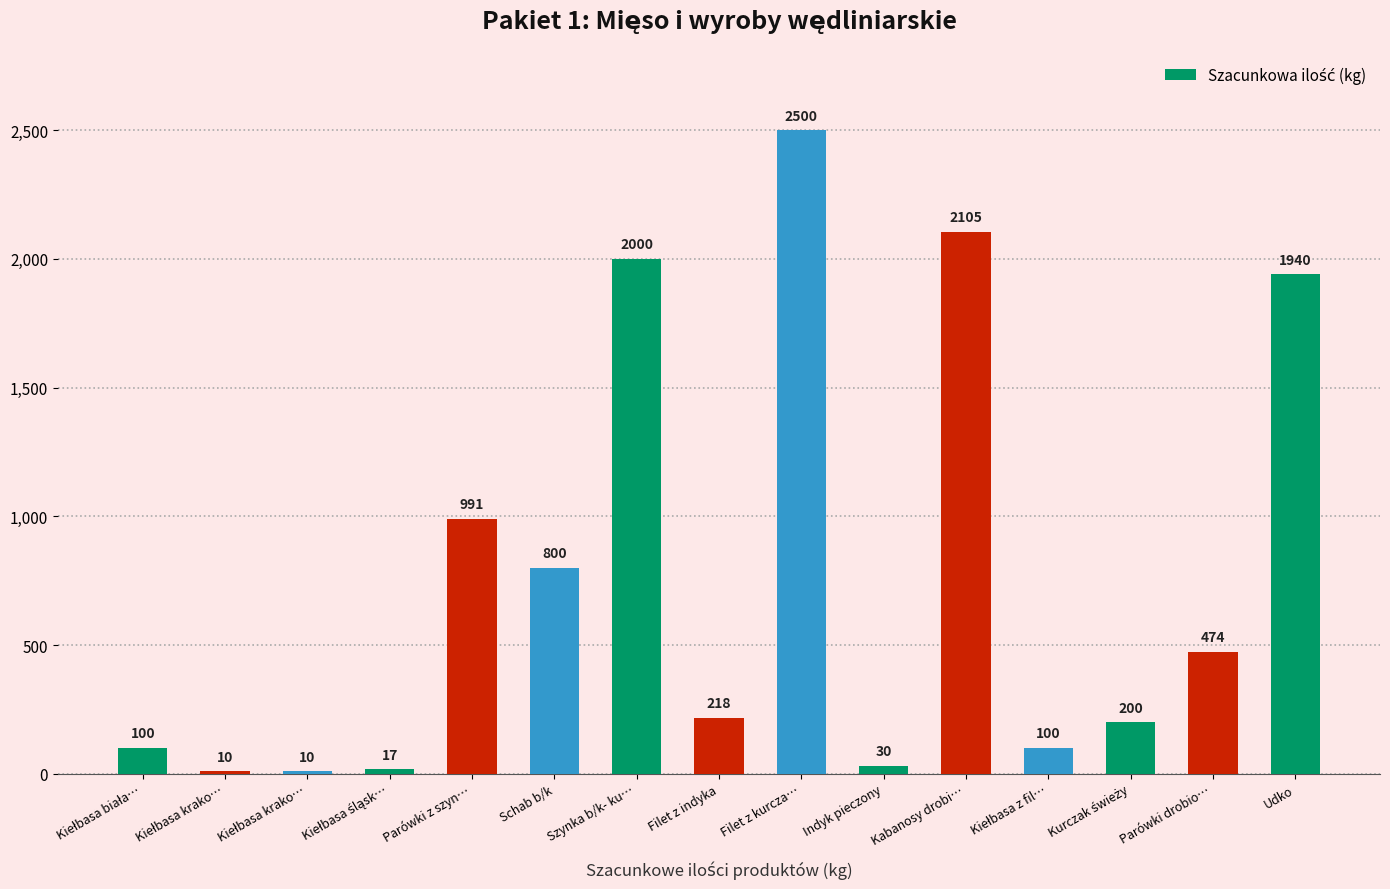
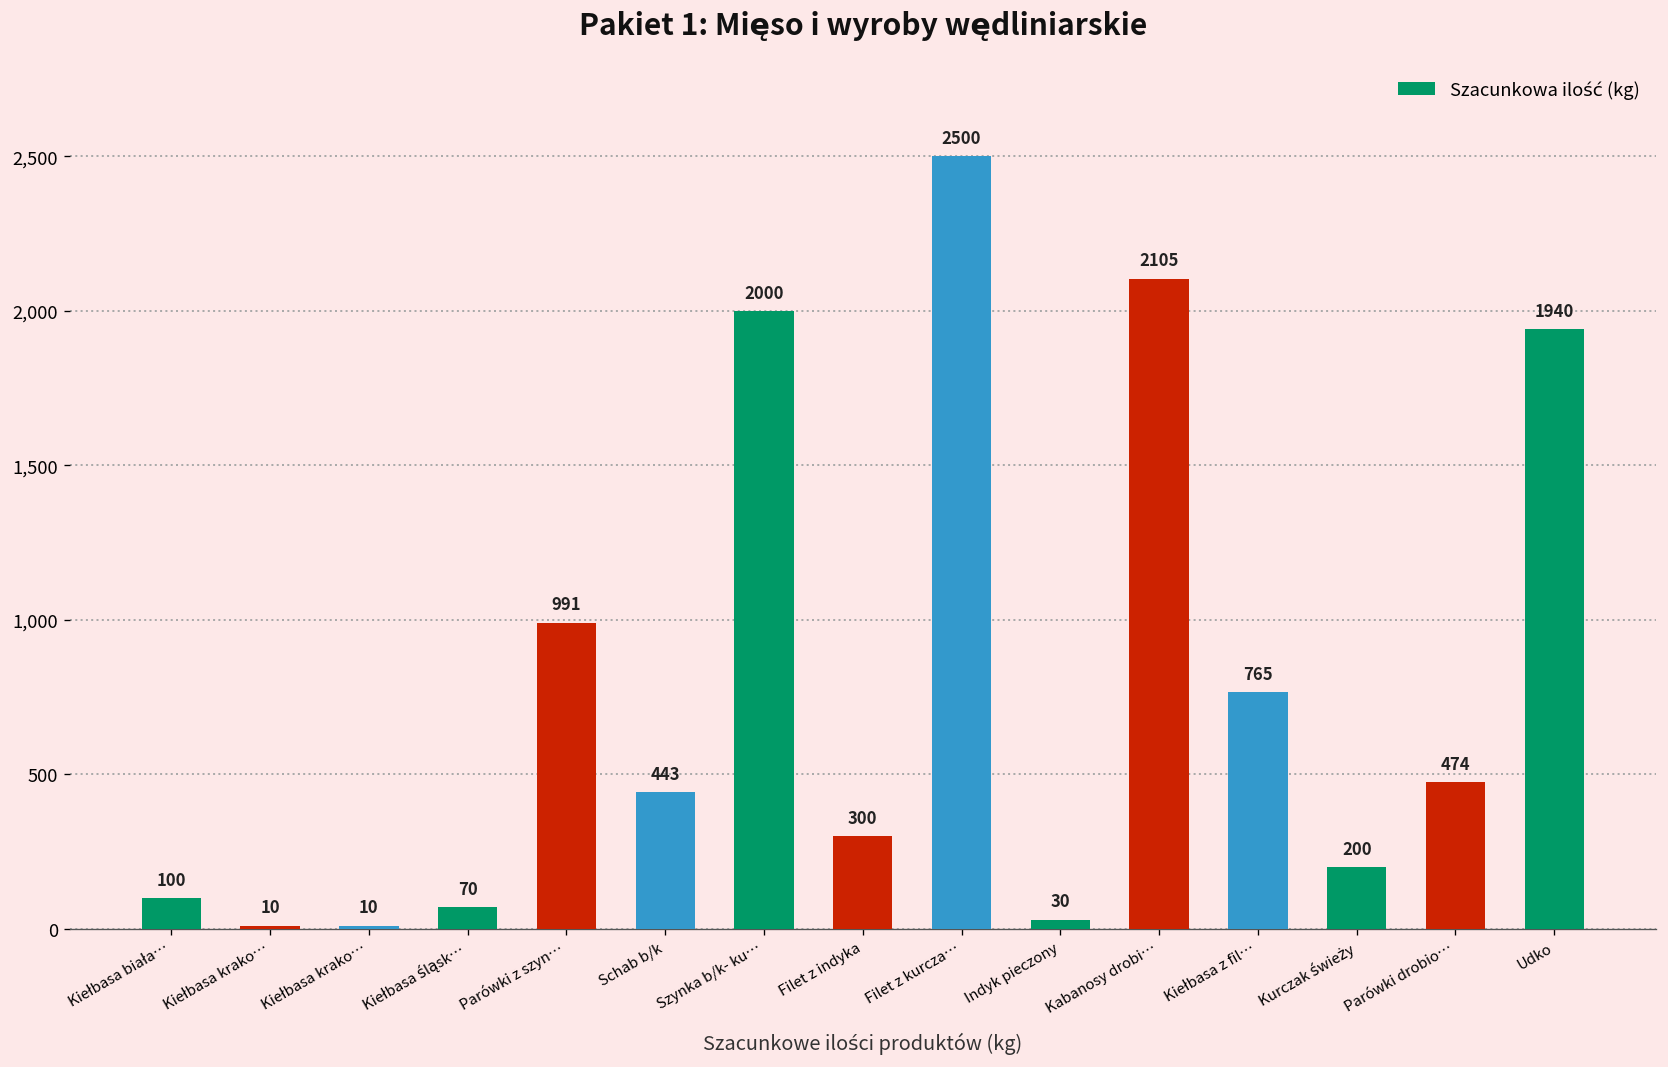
Kiełbasa śląsk…: 17 -> 70
Schab b/k: 800 -> 443
Filet z indyka: 218 -> 300
Kiełbasa z fil…: 100 -> 765
